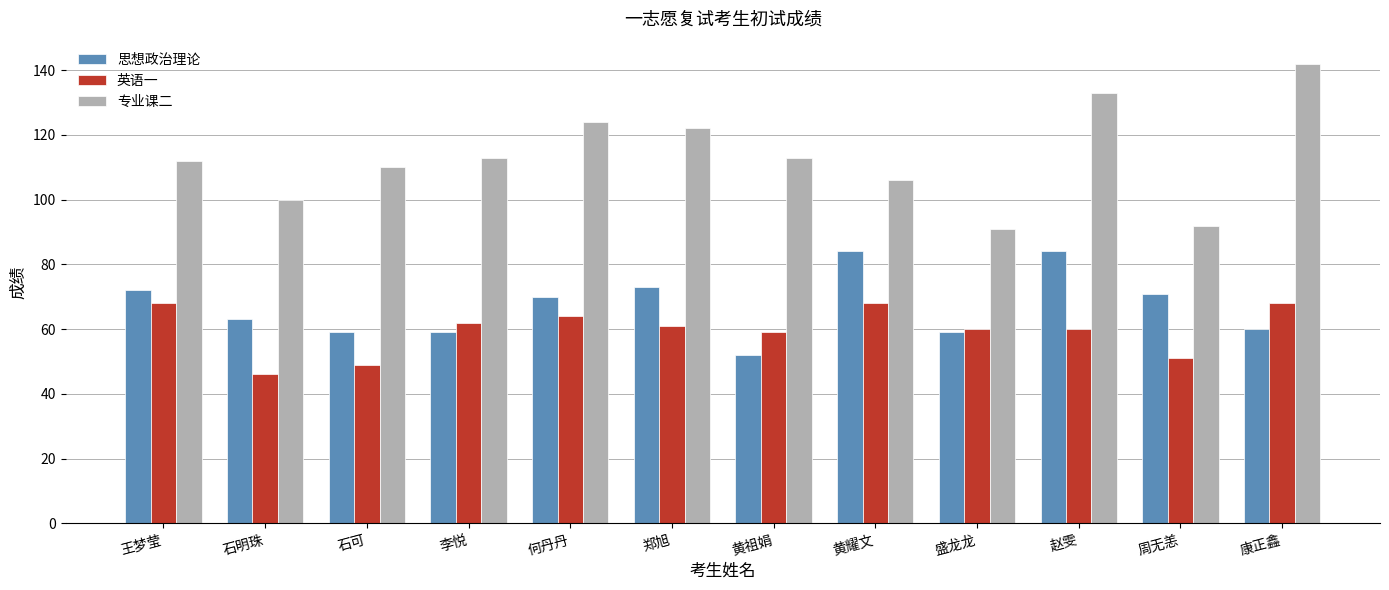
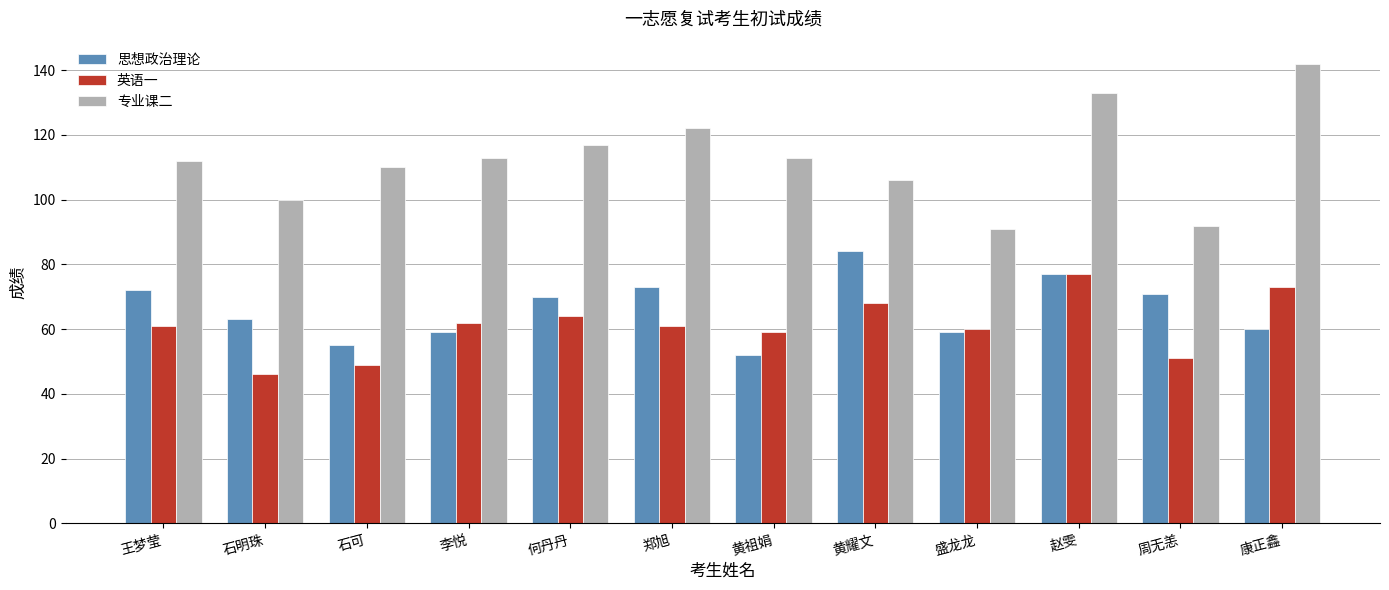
英语一, 王梦莹: 68 -> 61
思想政治理论, 石可: 59 -> 55
专业课二, 何丹丹: 124 -> 117
思想政治理论, 赵雯: 84 -> 77
英语一, 赵雯: 60 -> 77
英语一, 康正鑫: 68 -> 73
